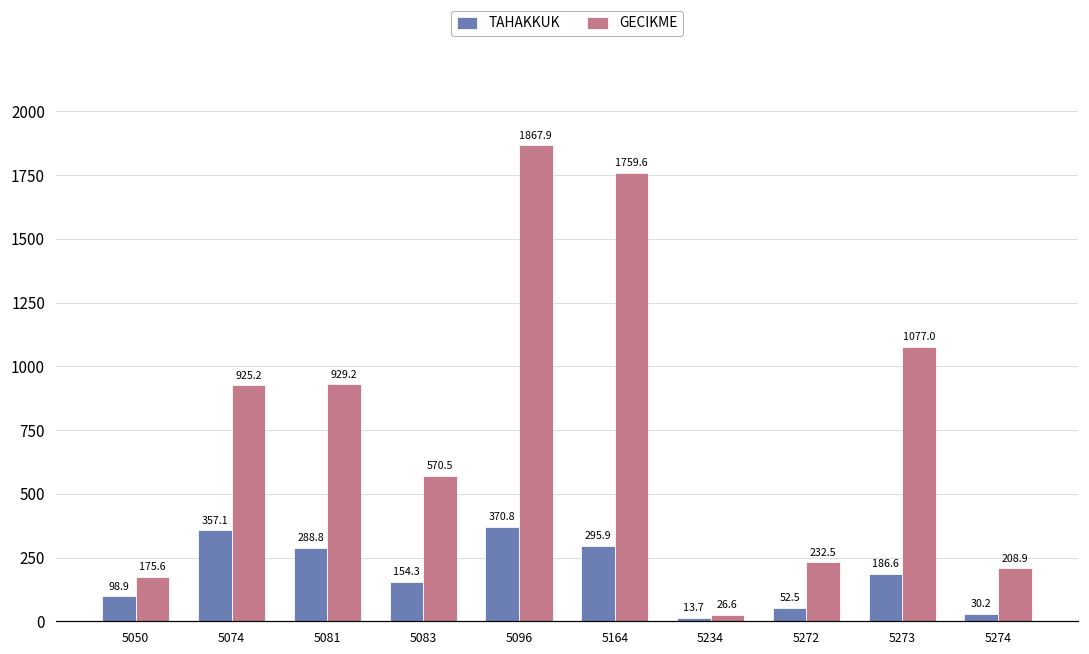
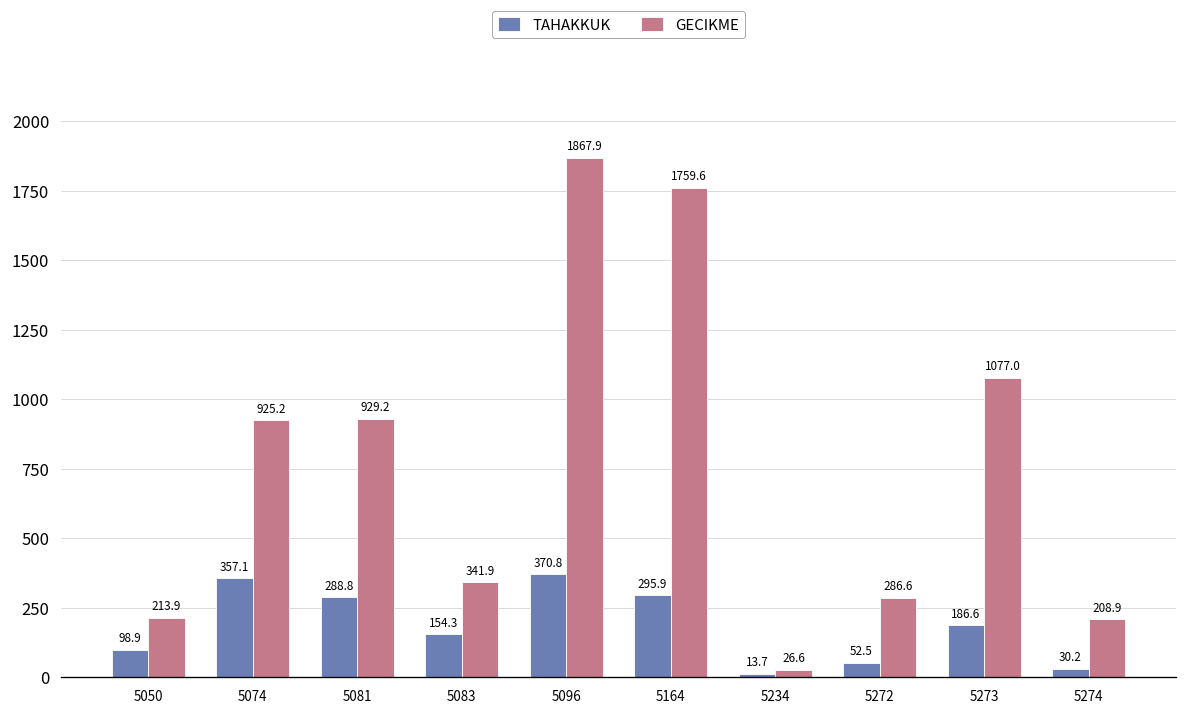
GECIKME, 5050: 175.6 -> 213.9
GECIKME, 5083: 570.5 -> 341.9
GECIKME, 5272: 232.5 -> 286.6
